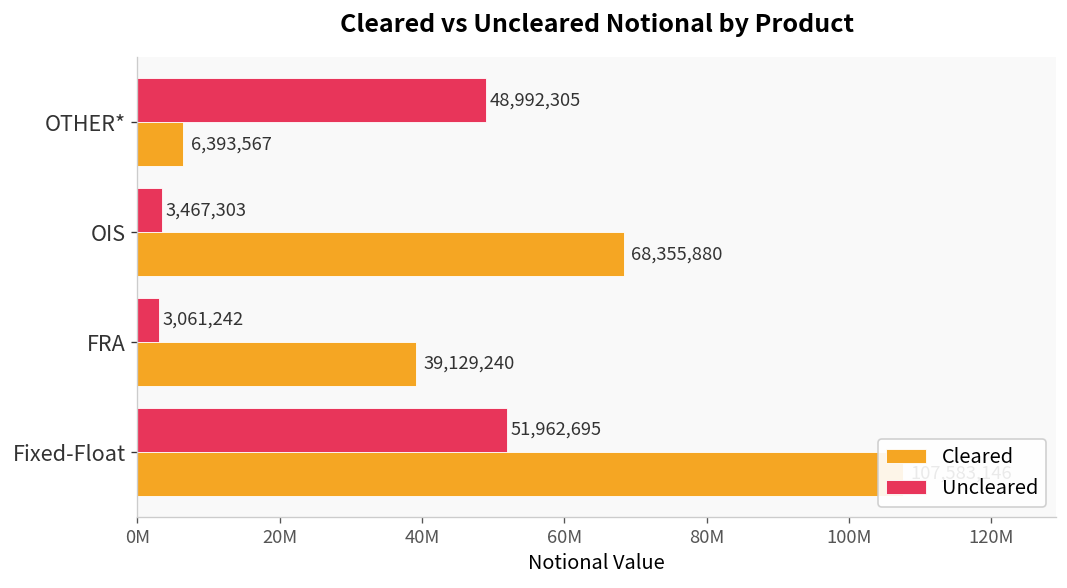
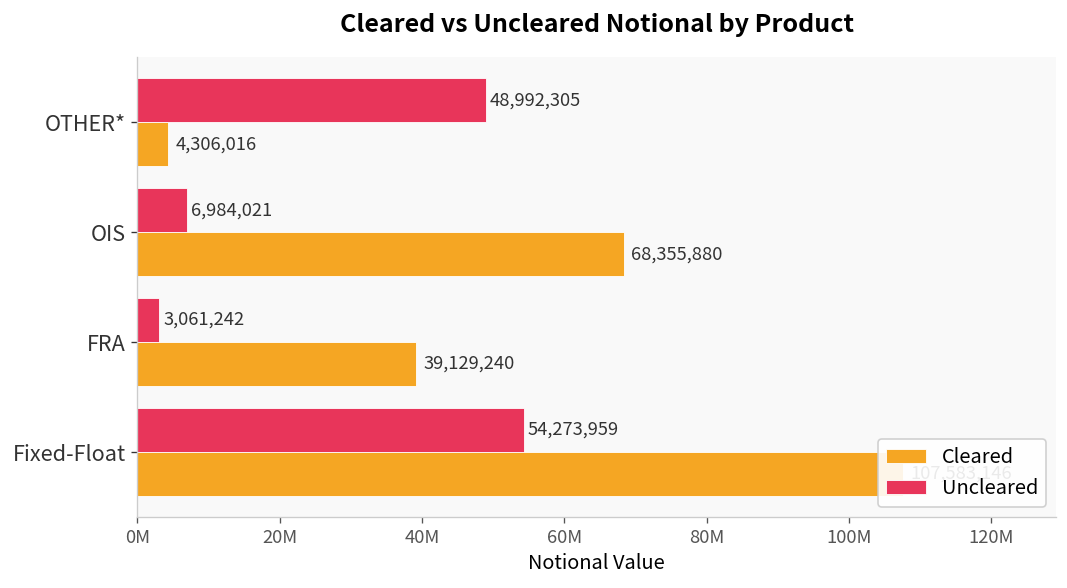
Cleared, OTHER*: 6,393,567 -> 4,306,016
Uncleared, OIS: 3,467,303 -> 6,984,021
Uncleared, Fixed-Float: 51,962,695 -> 54,273,959
